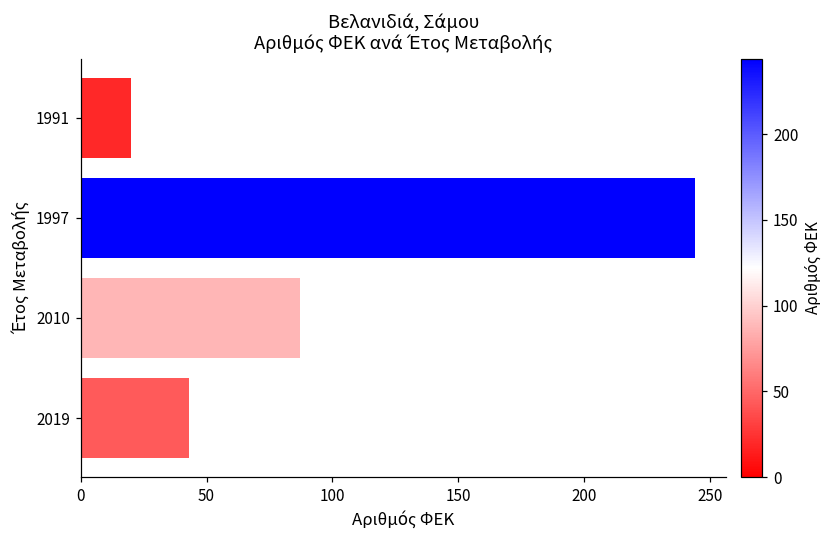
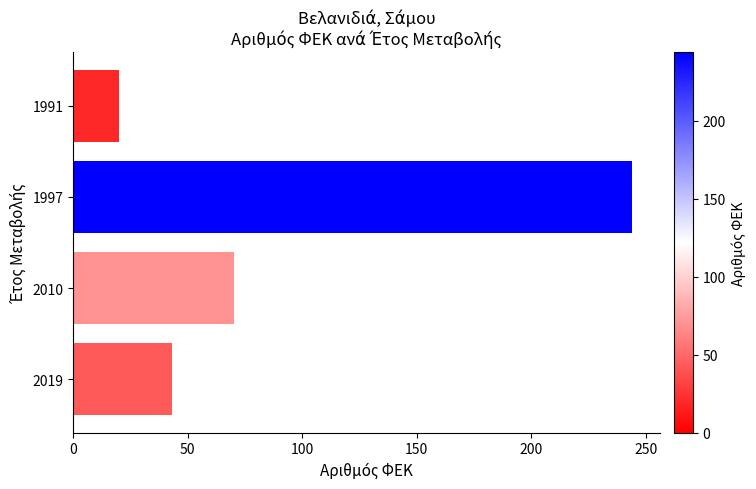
2010: 87 -> 70
